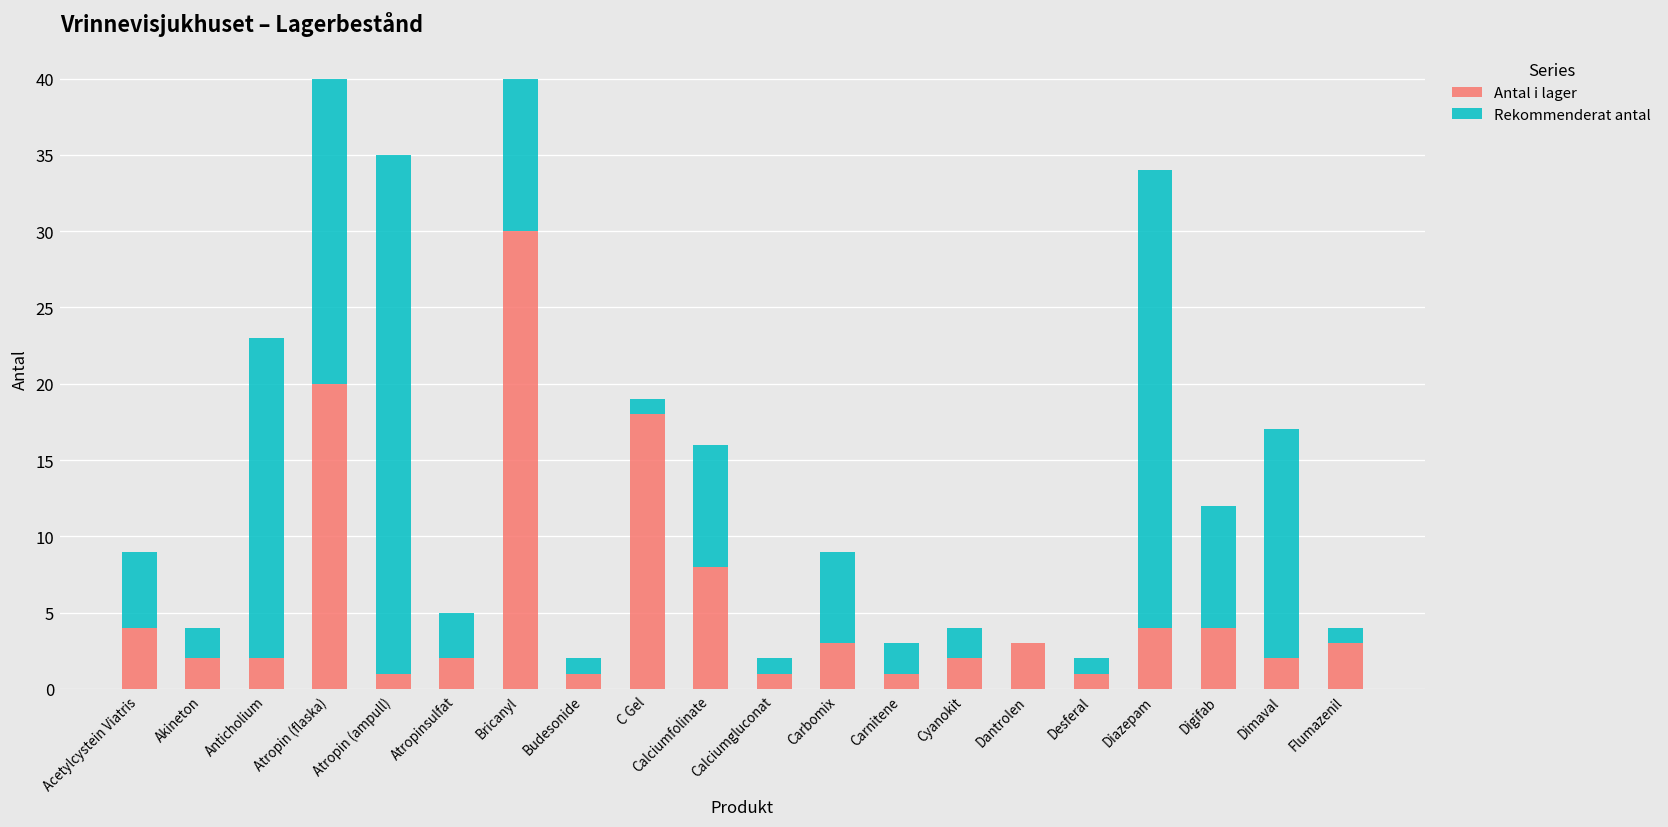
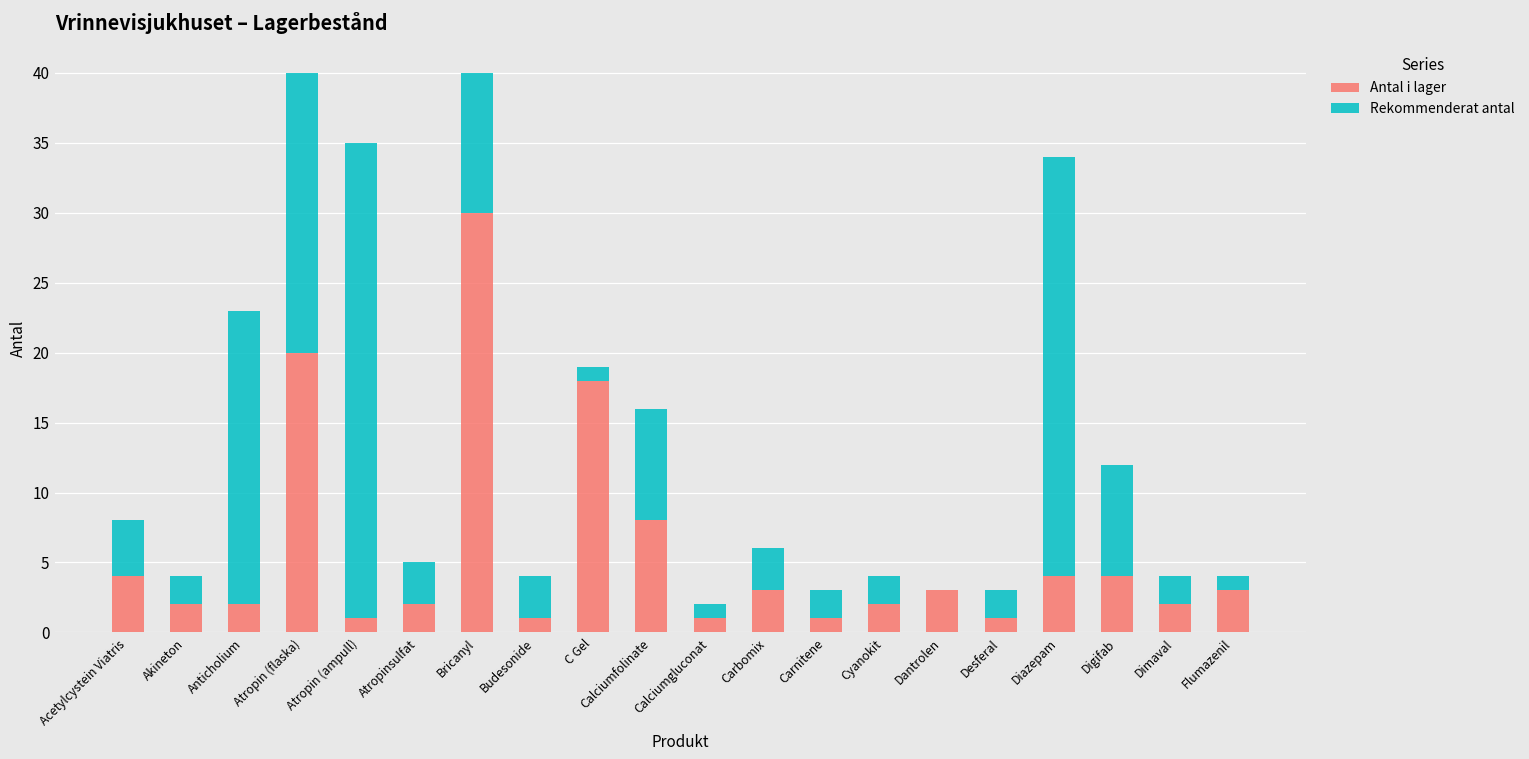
Rekommenderat antal, Acetylcystein Viatris: 5 -> 4
Rekommenderat antal, Budesonide: 1 -> 3
Rekommenderat antal, Carbomix: 6 -> 3
Rekommenderat antal, Desferal: 1 -> 2
Rekommenderat antal, Dimaval: 15 -> 2
